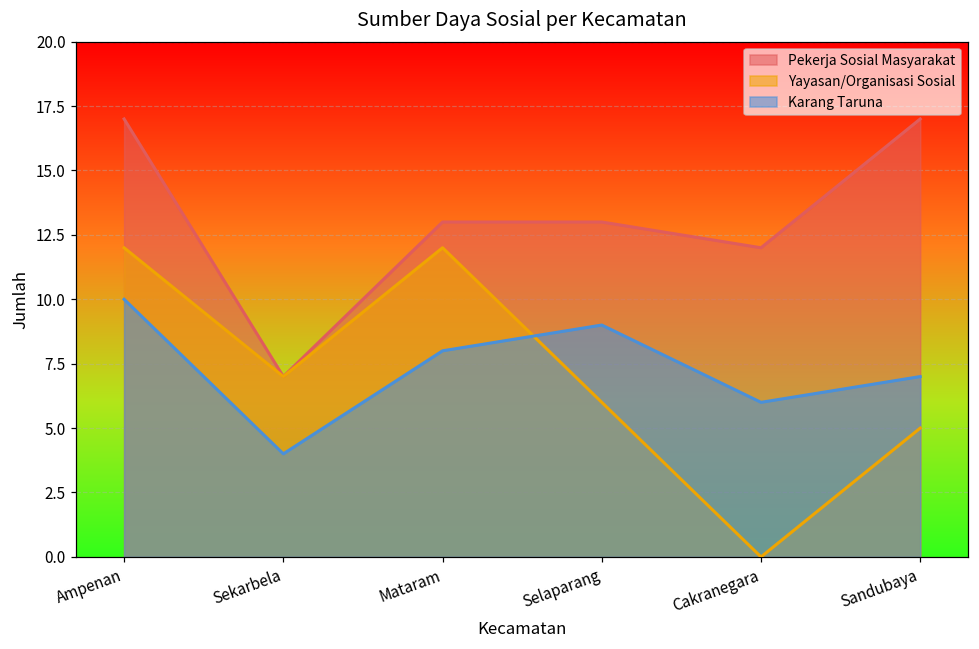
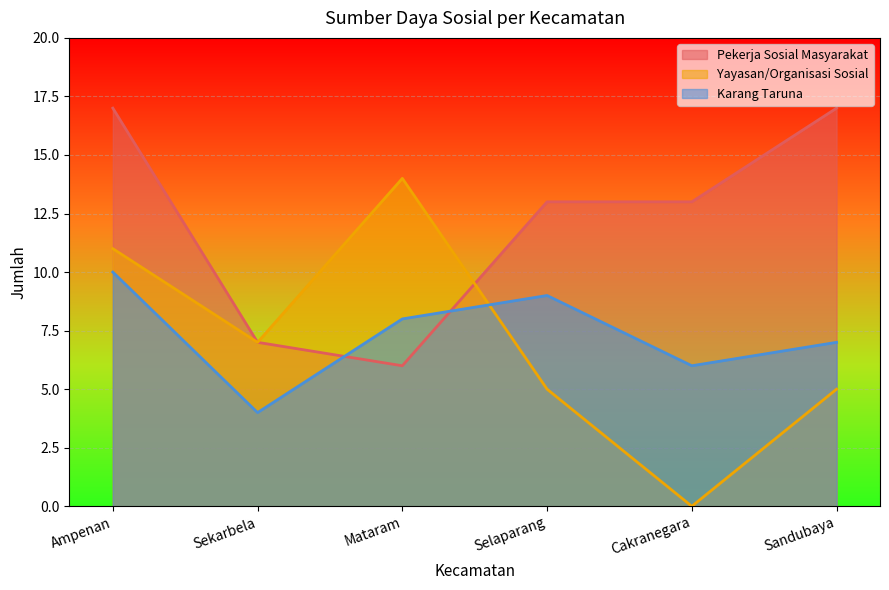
Yayasan/Organisasi Sosial, Ampenan: 12 -> 11
Pekerja Sosial Masyarakat, Mataram: 13 -> 6
Yayasan/Organisasi Sosial, Mataram: 12 -> 14
Yayasan/Organisasi Sosial, Selaparang: 6 -> 5
Pekerja Sosial Masyarakat, Cakranegara: 12 -> 13
